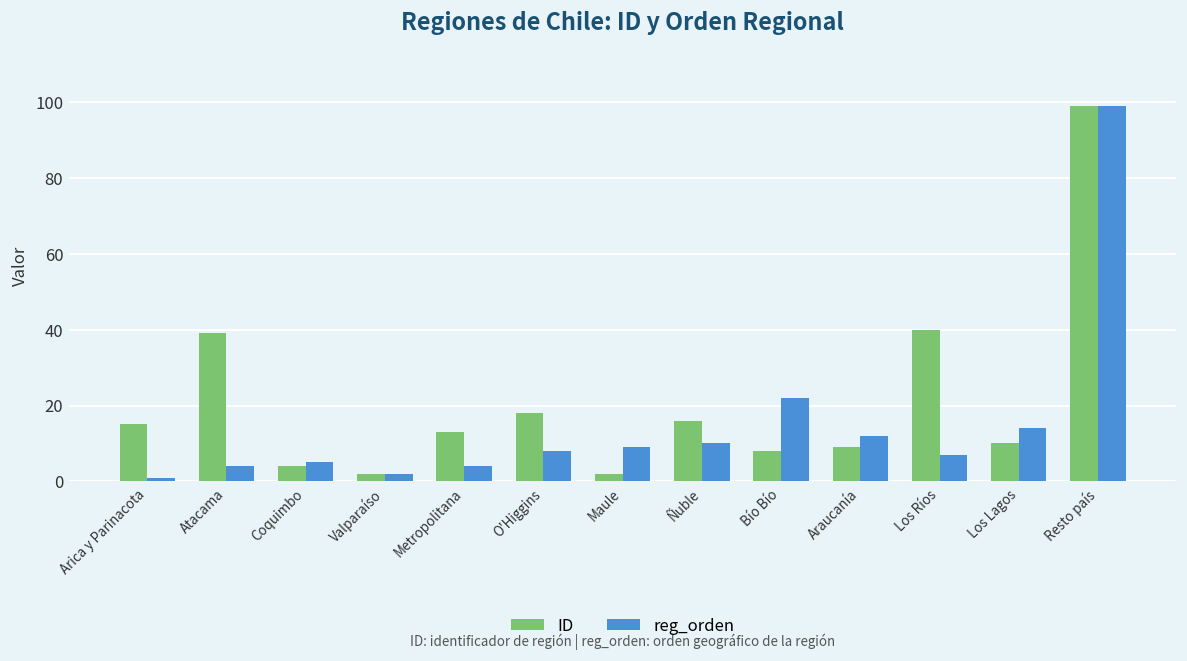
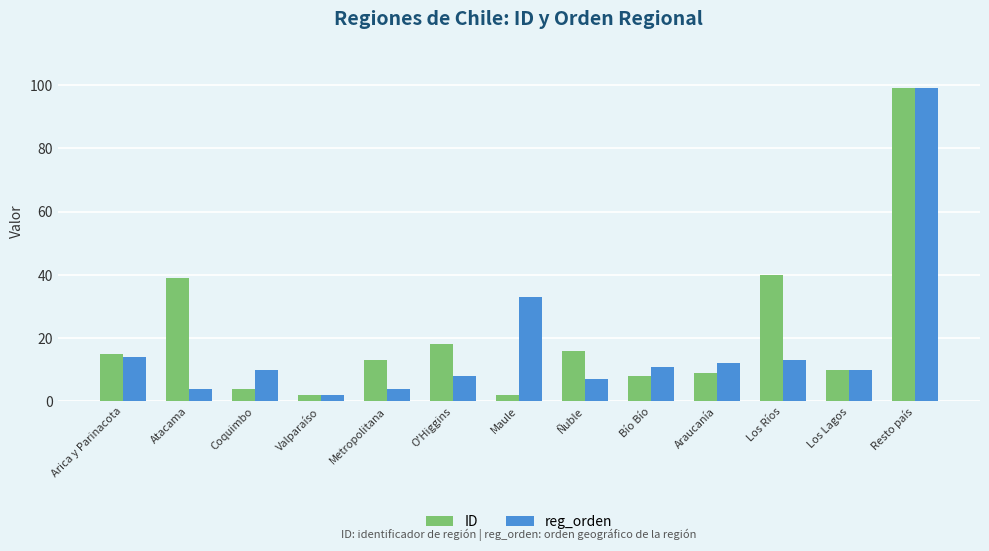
reg_orden, Arica y Parinacota: 1 -> 14
reg_orden, Coquimbo: 5 -> 10
reg_orden, Maule: 9 -> 33
reg_orden, Ñuble: 10 -> 7
reg_orden, Bío Bío: 22 -> 11
reg_orden, Los Ríos: 7 -> 13
reg_orden, Los Lagos: 14 -> 10
